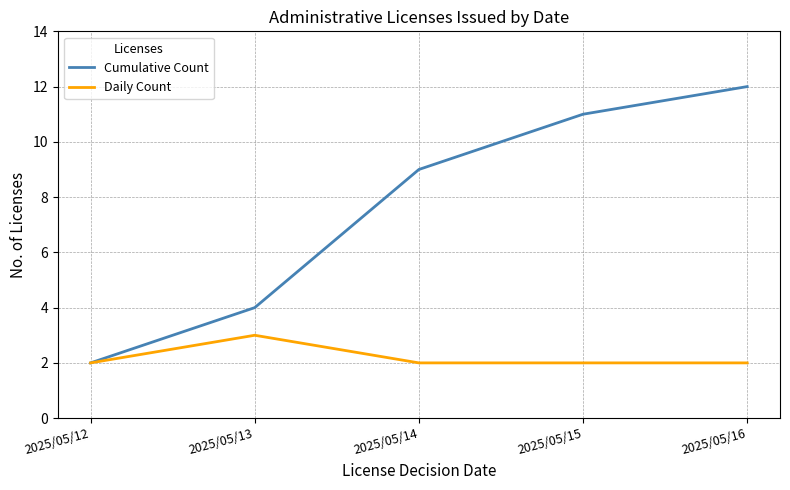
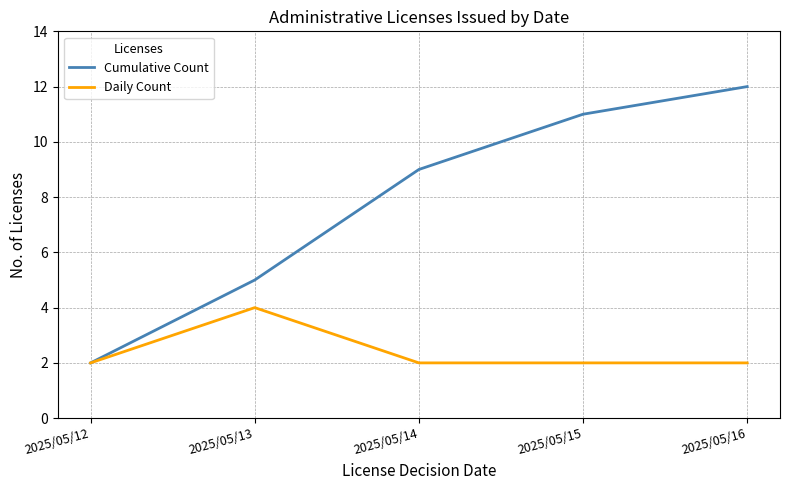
Cumulative Count, 2025/05/13: 4 -> 5
Daily Count, 2025/05/13: 3 -> 4
